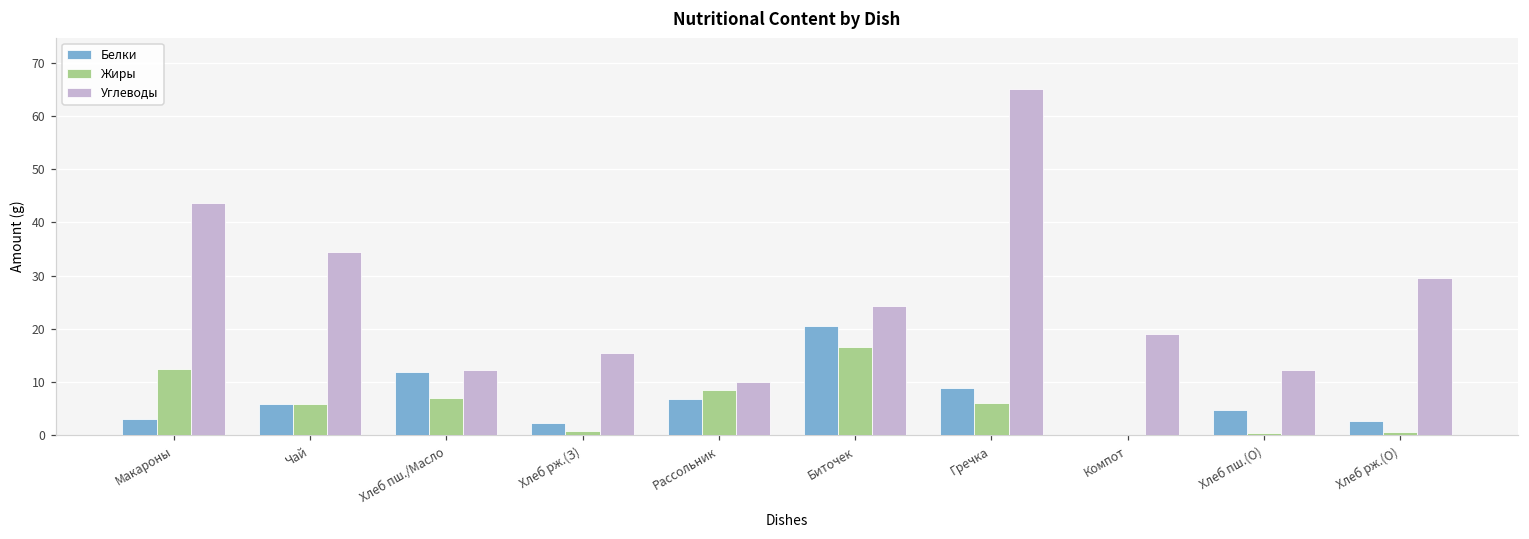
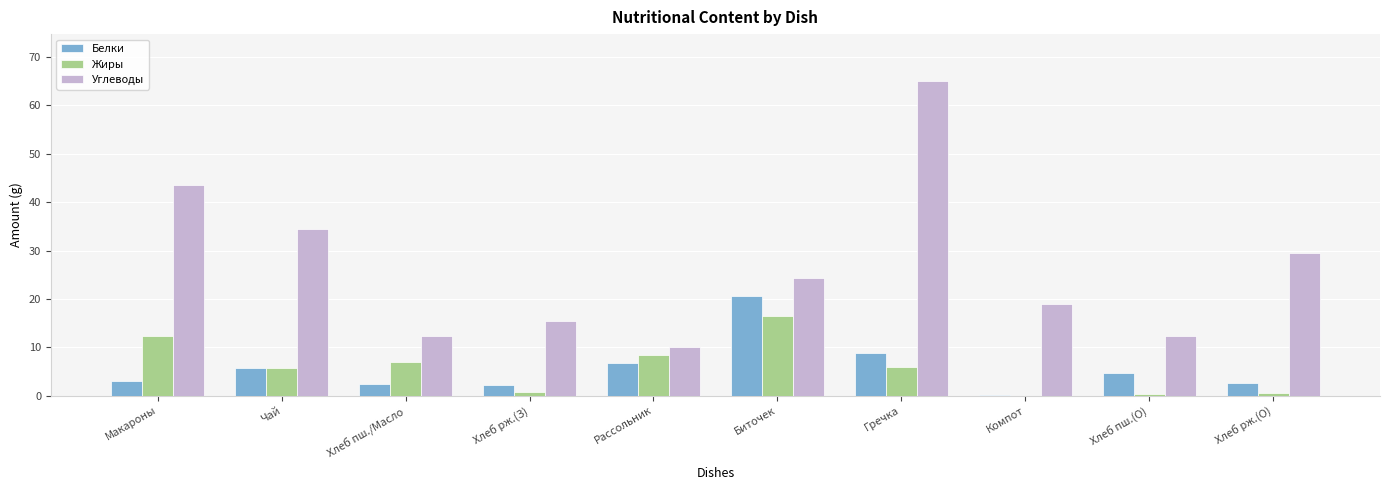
Белки, Хлеб пш./Масло: 12 -> 2
